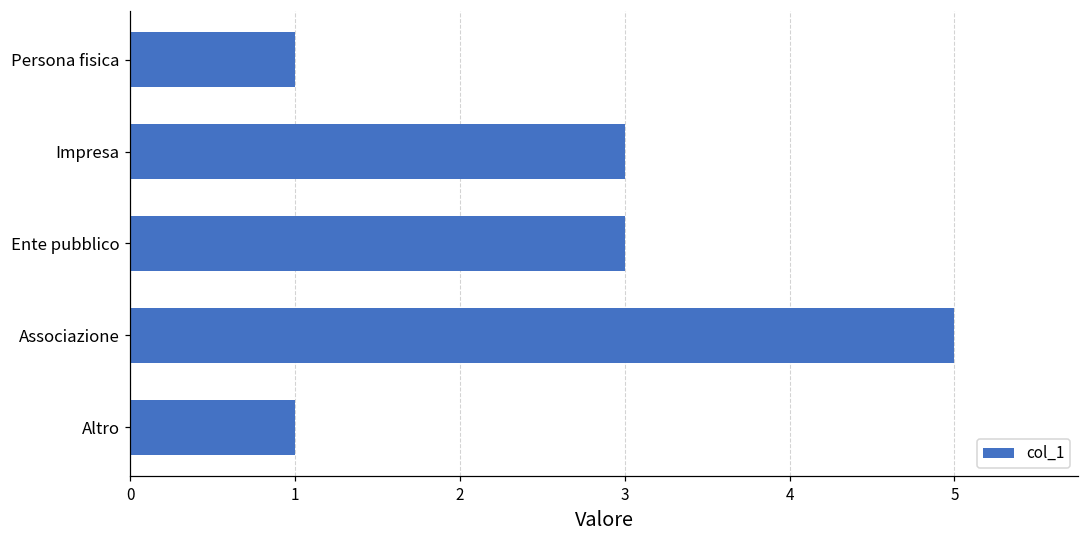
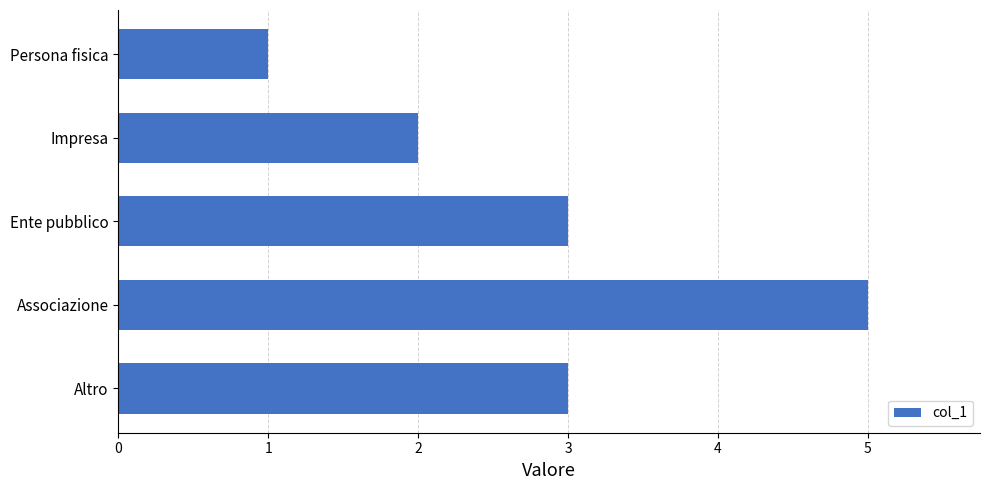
Impresa: 3 -> 2
Altro: 1 -> 3
